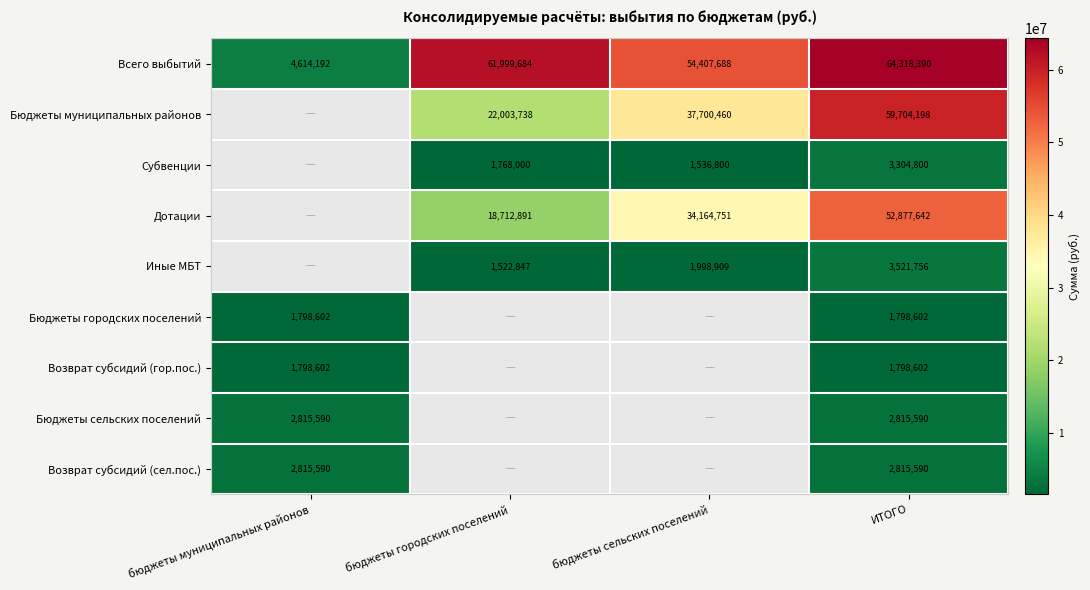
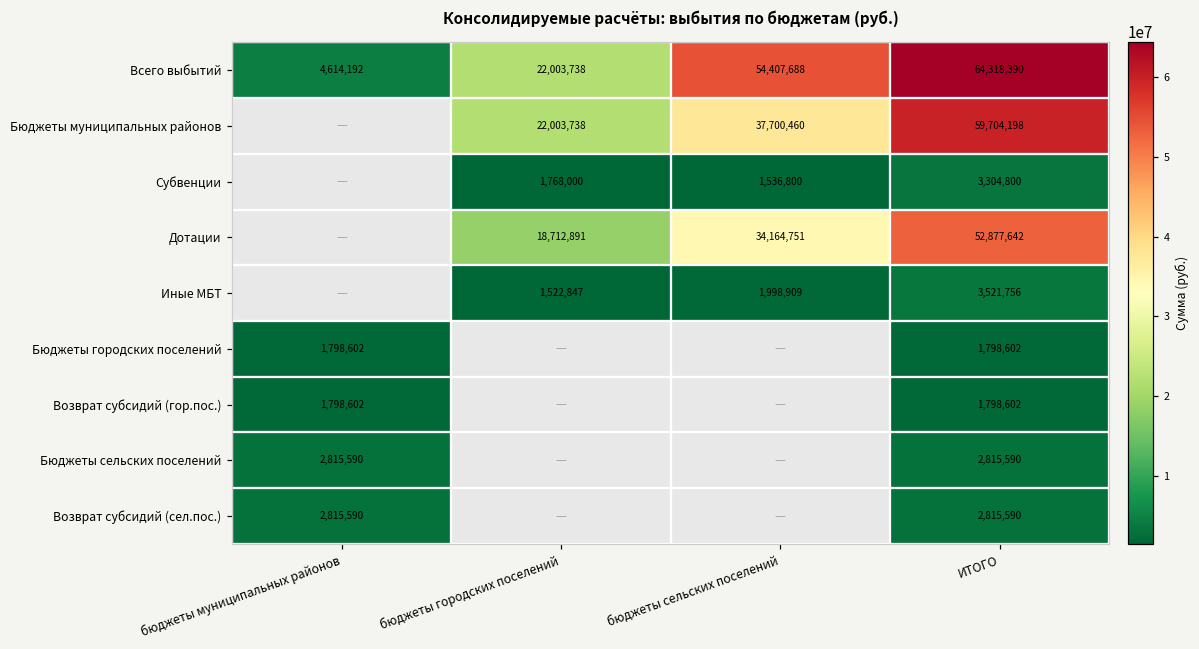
Всего выбытий, бюджеты городских поселений: 61,999,684 -> 22,003,738
